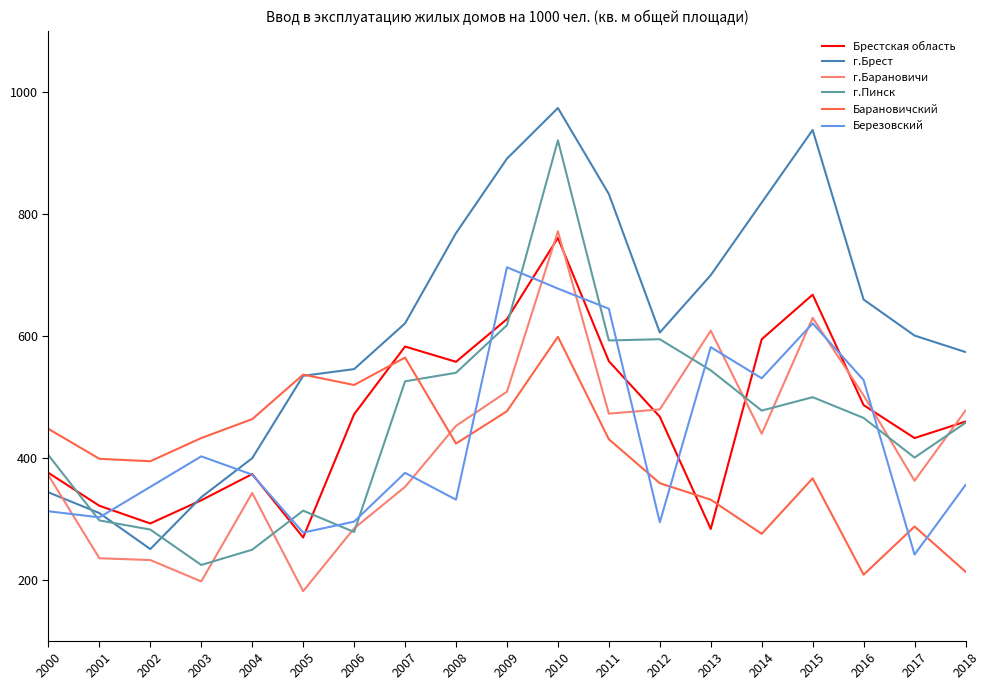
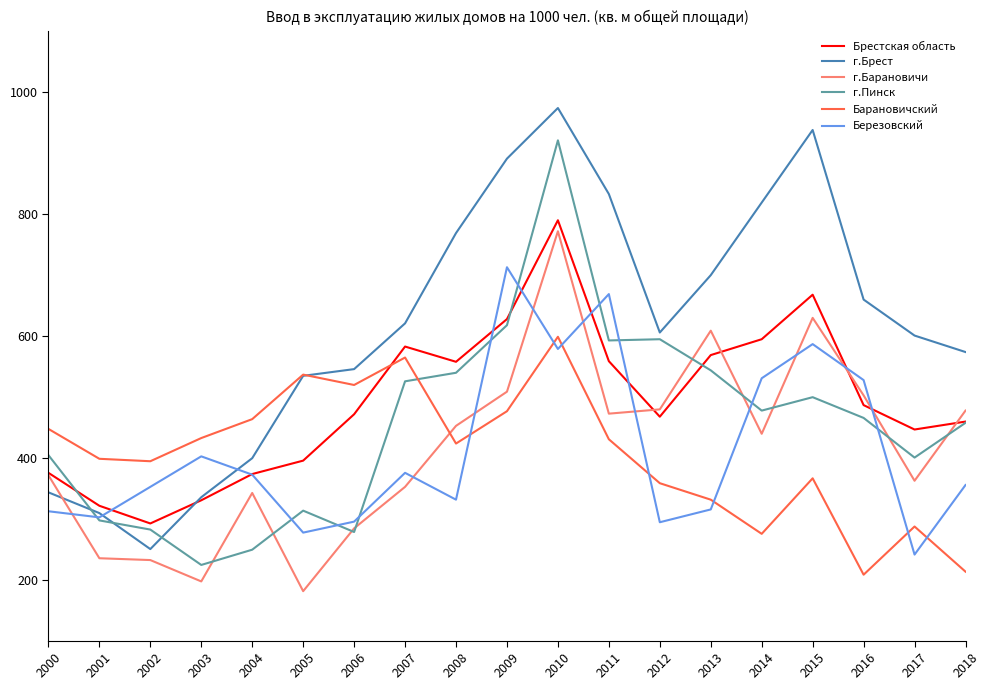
Брестская область, 2005: 270 -> 400
Брестская область, 2010: 760 -> 790
Березовский, 2010: 680 -> 580
Березовский, 2011: 640 -> 670
Брестская область, 2013: 280 -> 570
Березовский, 2013: 580 -> 320
Березовский, 2015: 620 -> 590
Брестская область, 2017: 430 -> 450
